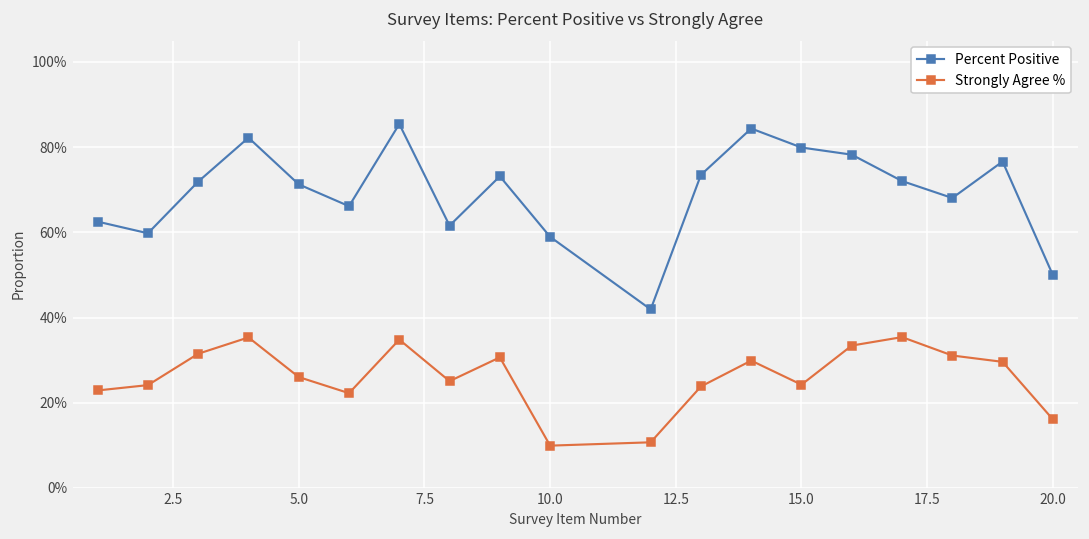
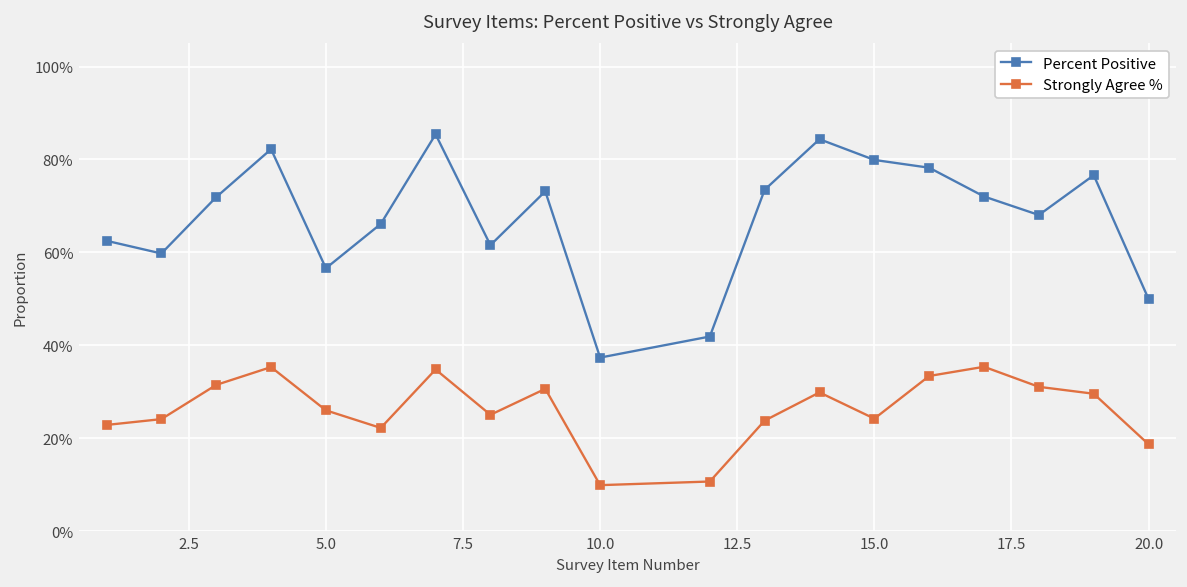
Percent Positive, 5.0: 71% -> 57%
Percent Positive, 10.0: 59% -> 37%
Strongly Agree %, 20.0: 16% -> 19%
